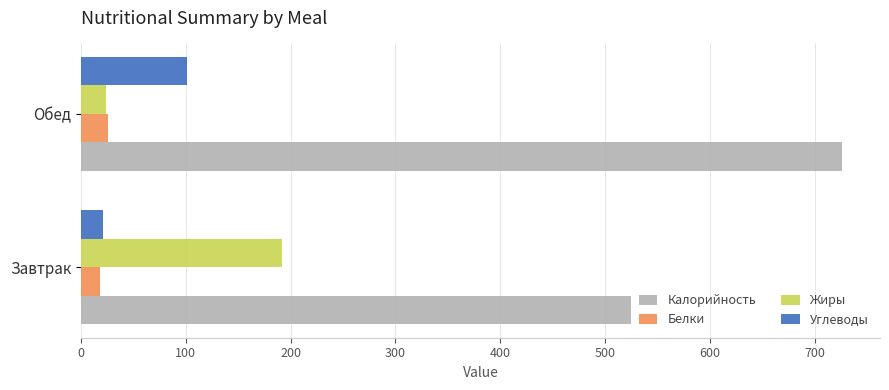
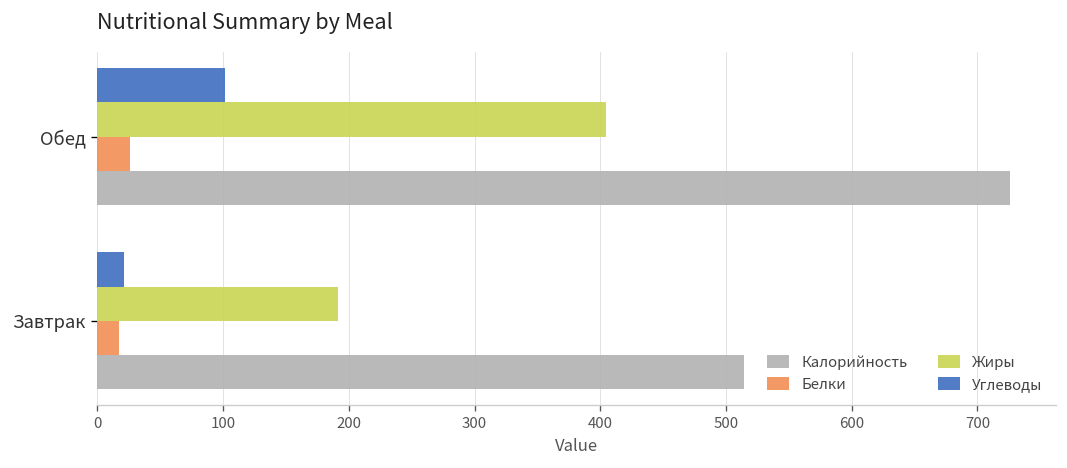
Жиры, Обед: 24 -> 404
Калорийность, Завтрак: 525 -> 514
